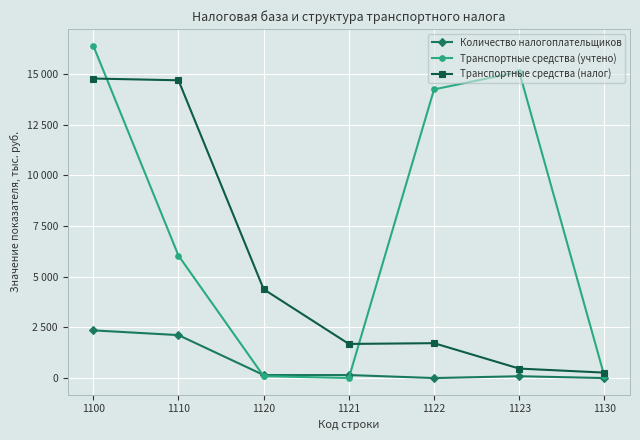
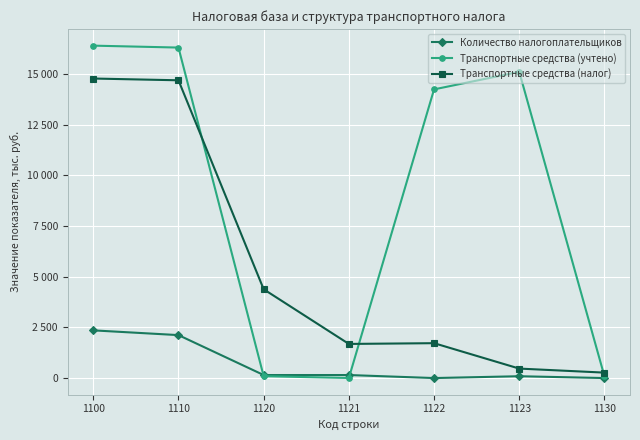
Транспортные средства (учтено), 1110: 6000 -> 16300
